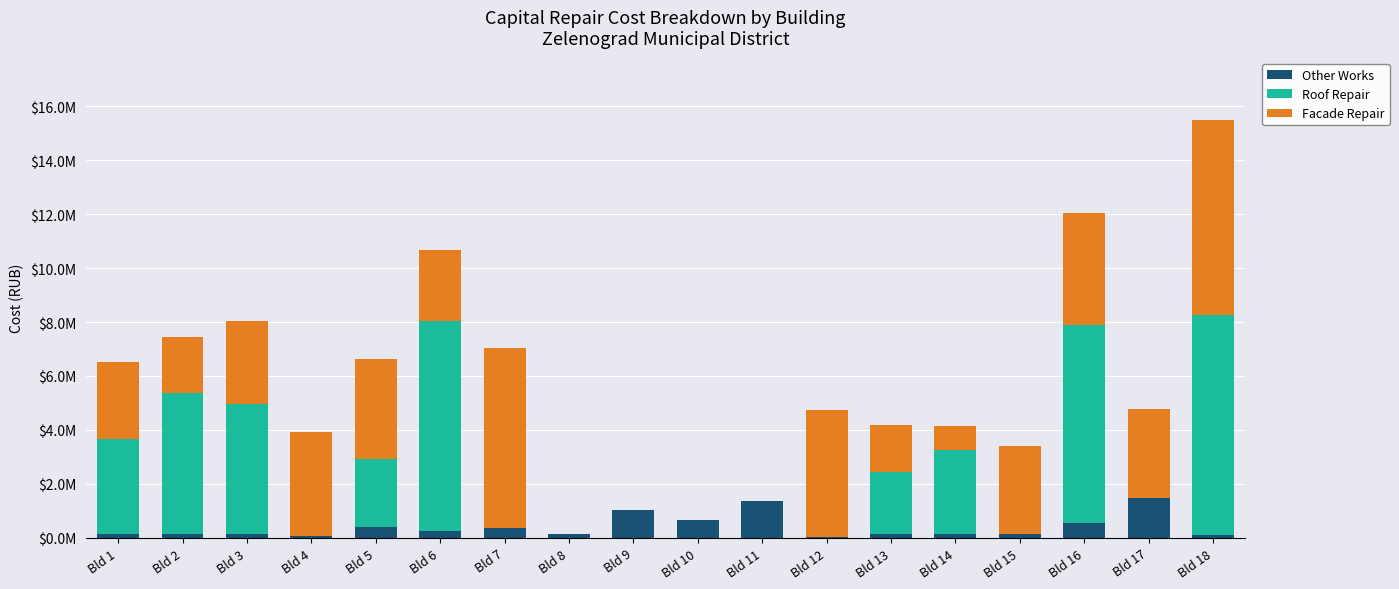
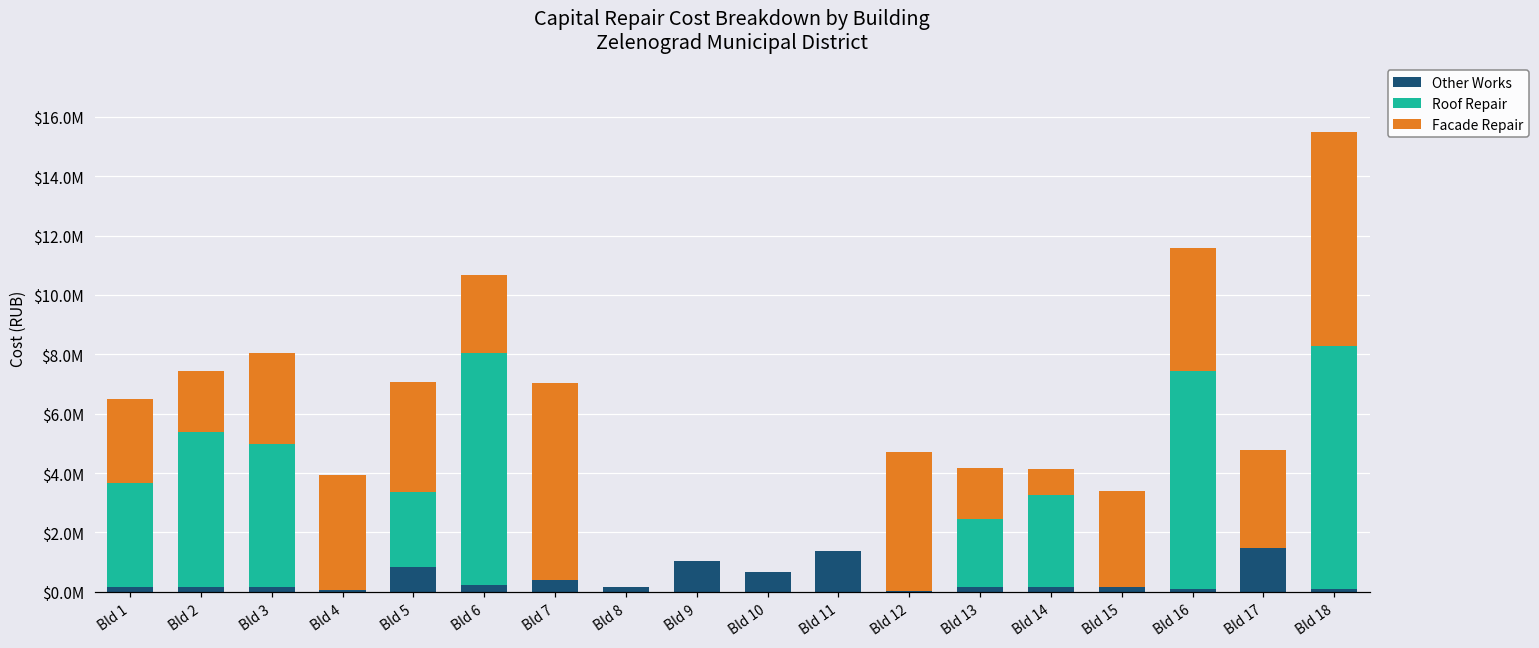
Other Works, Bld 5: $400000 -> $800000
Other Works, Bld 16: $600000 -> $100000
